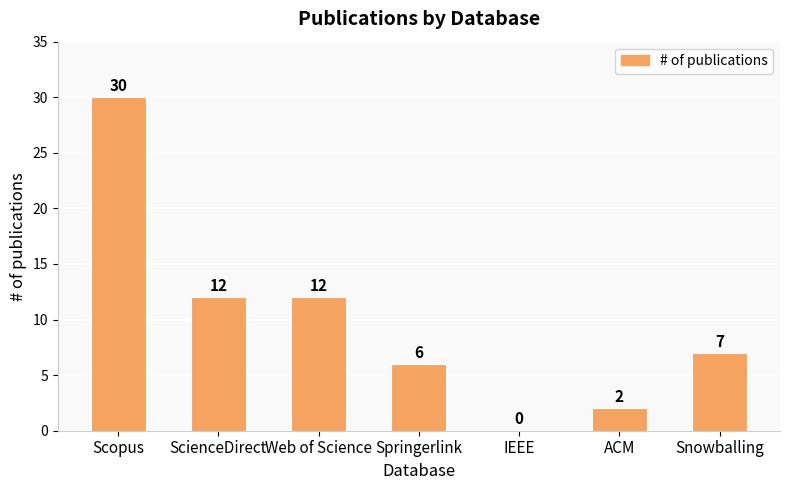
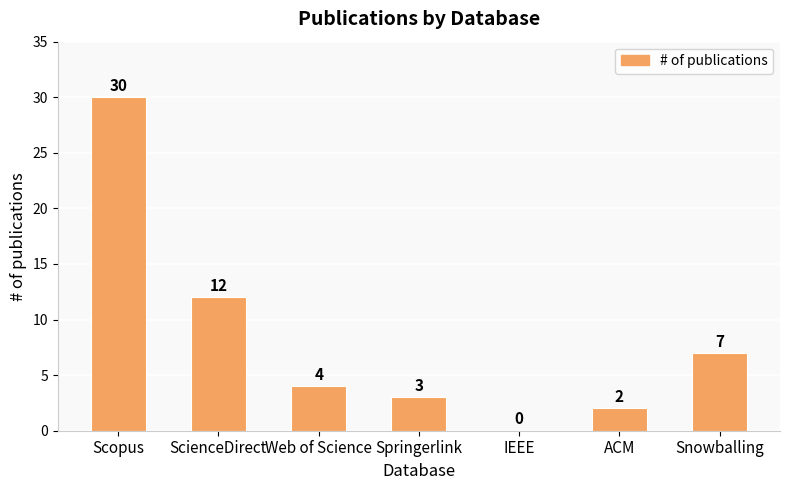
Web of Science: 12 -> 4
Springerlink: 6 -> 3
